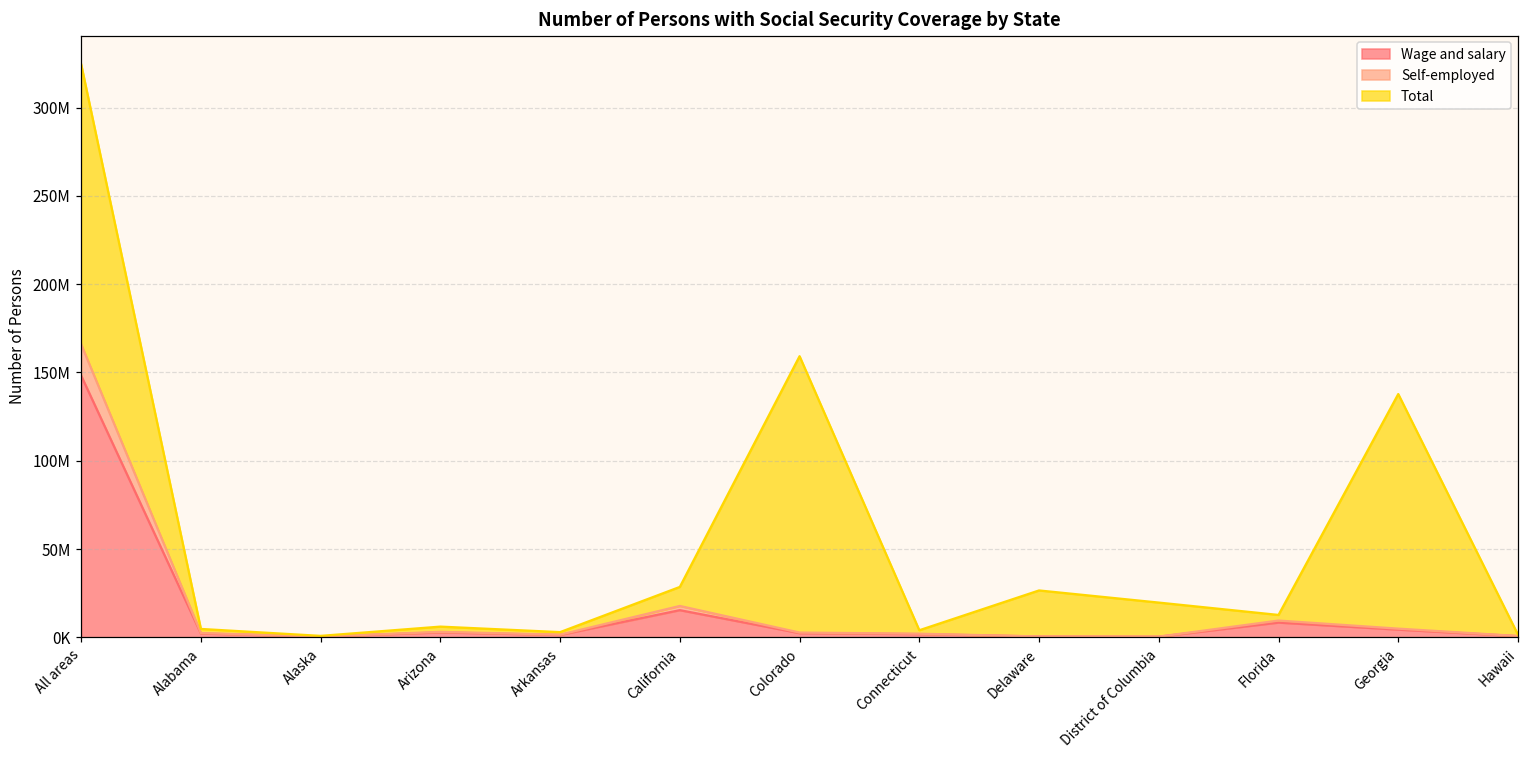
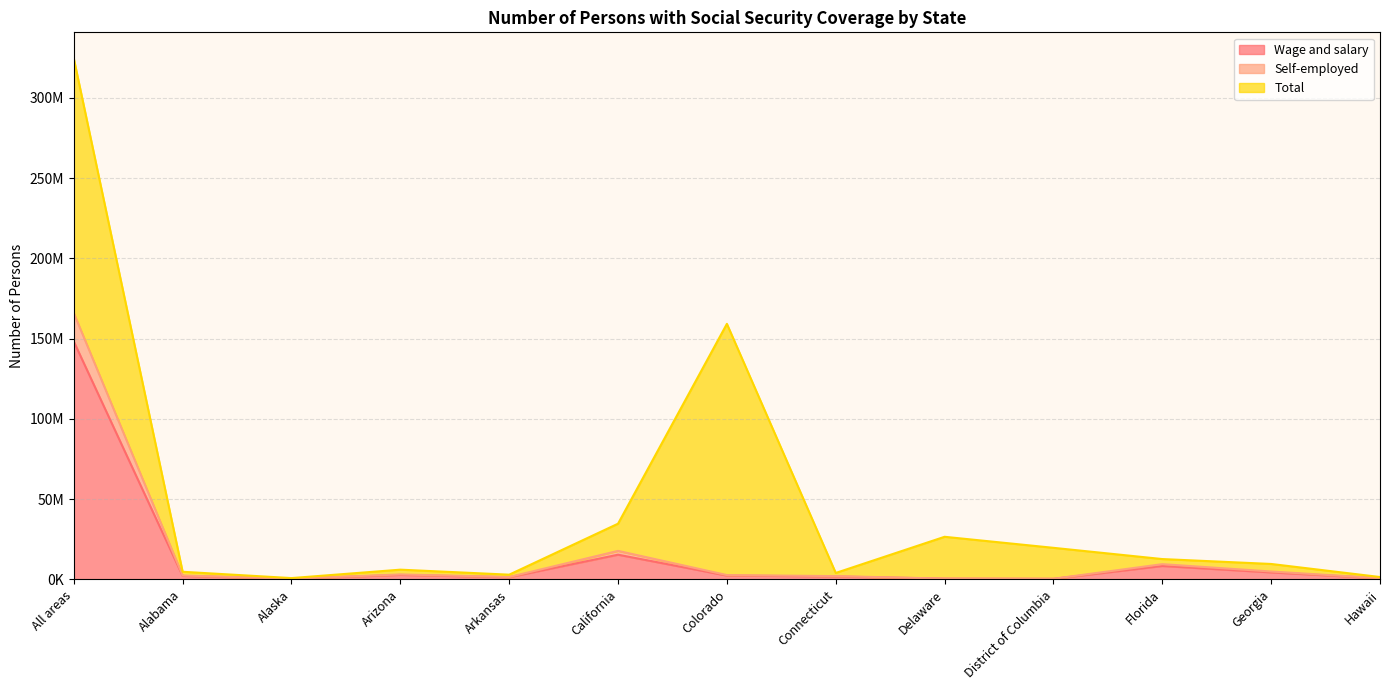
Total, California: 11000000 -> 17000000
Total, Georgia: 133000000 -> 5000000
